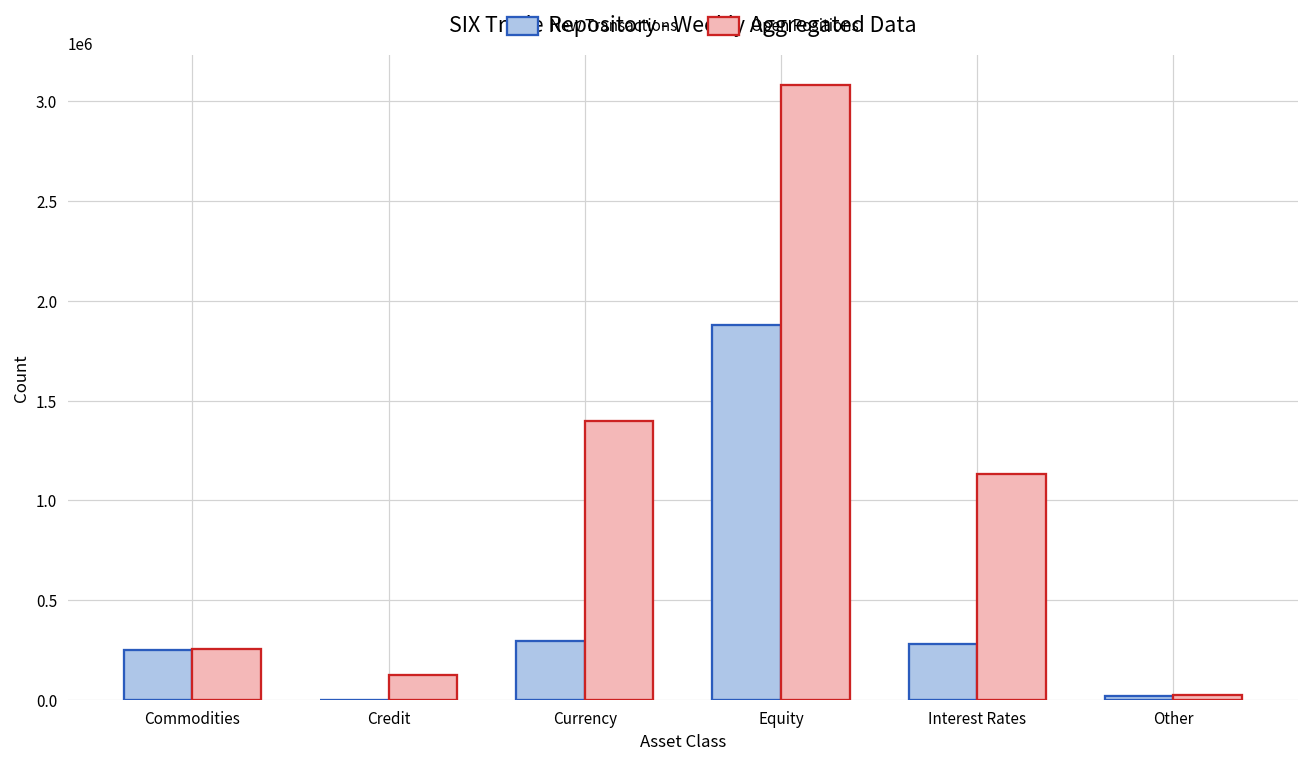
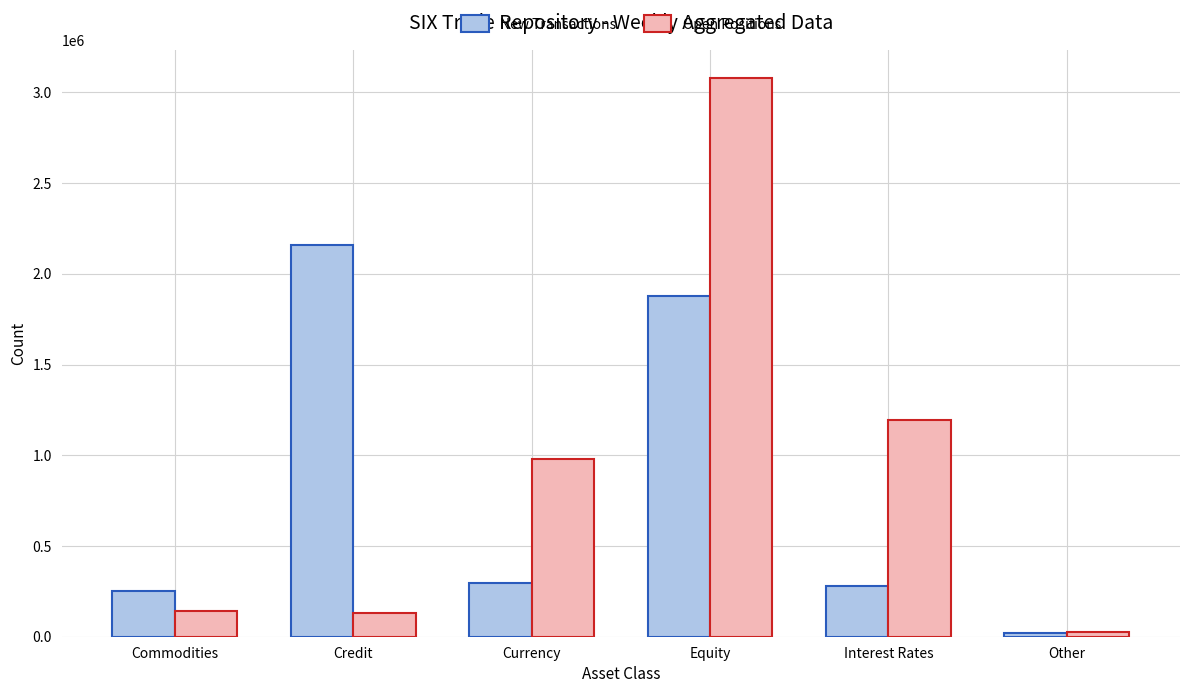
Open Positions, Commodities: 260000 -> 140000
New Transactions, Credit: 0 -> 2160000
Open Positions, Currency: 1400000 -> 980000
Open Positions, Interest Rates: 1130000 -> 1190000
